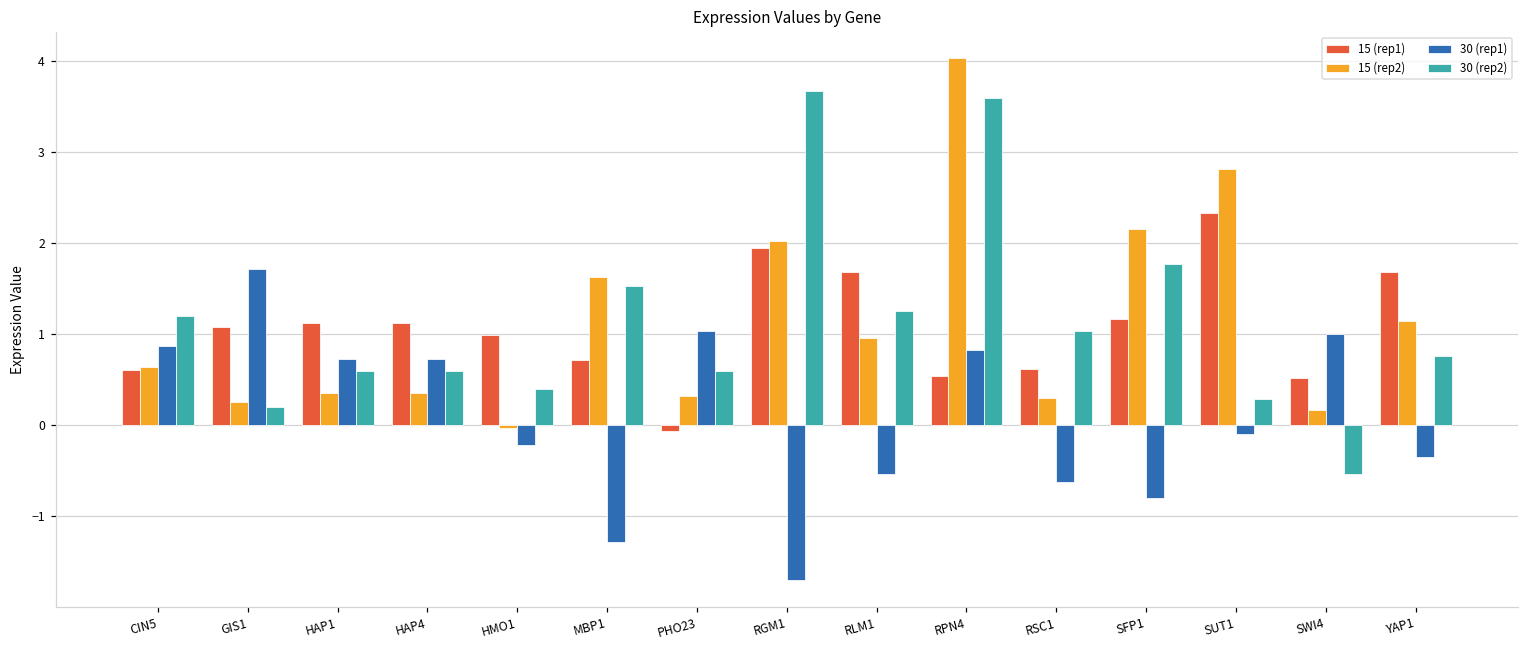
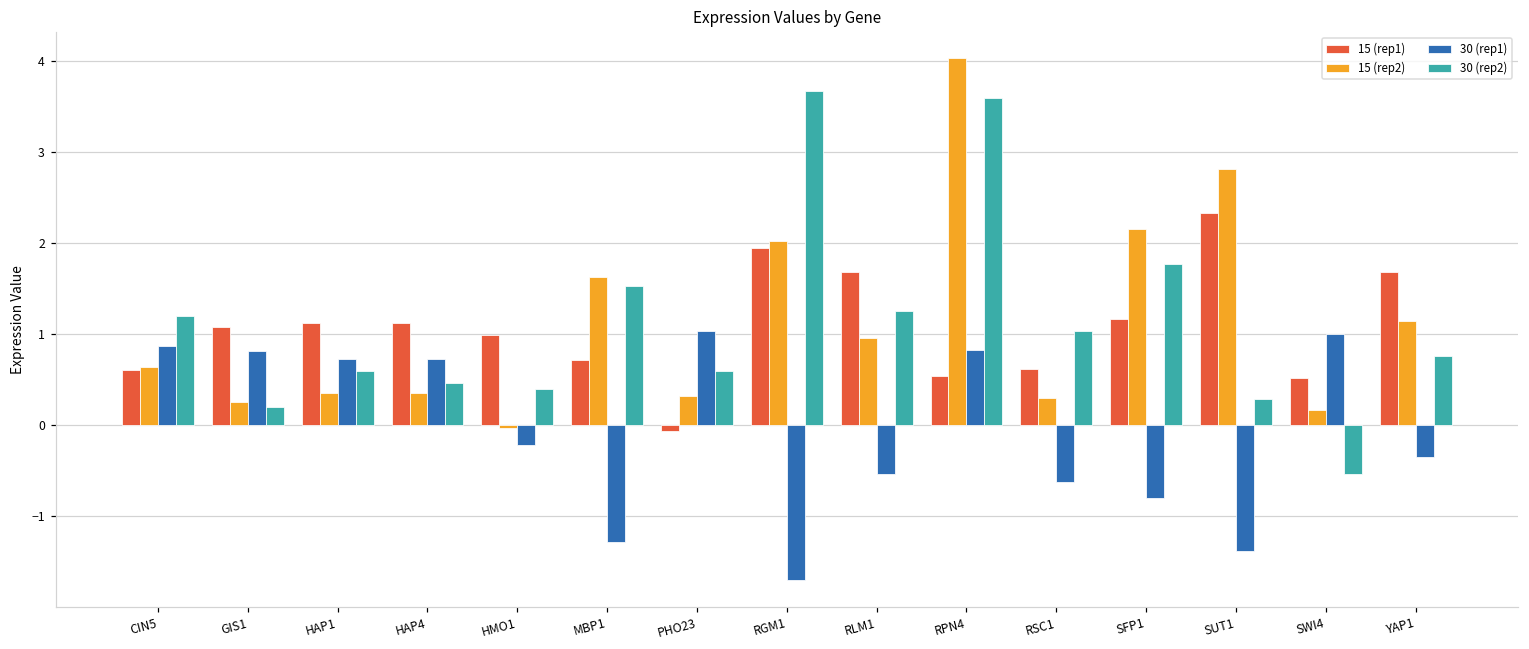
30 (rep1), GIS1: 1.7 -> 0.8
30 (rep2), HAP4: 0.6 -> 0.5
30 (rep1), SUT1: -0.1 -> -1.4
